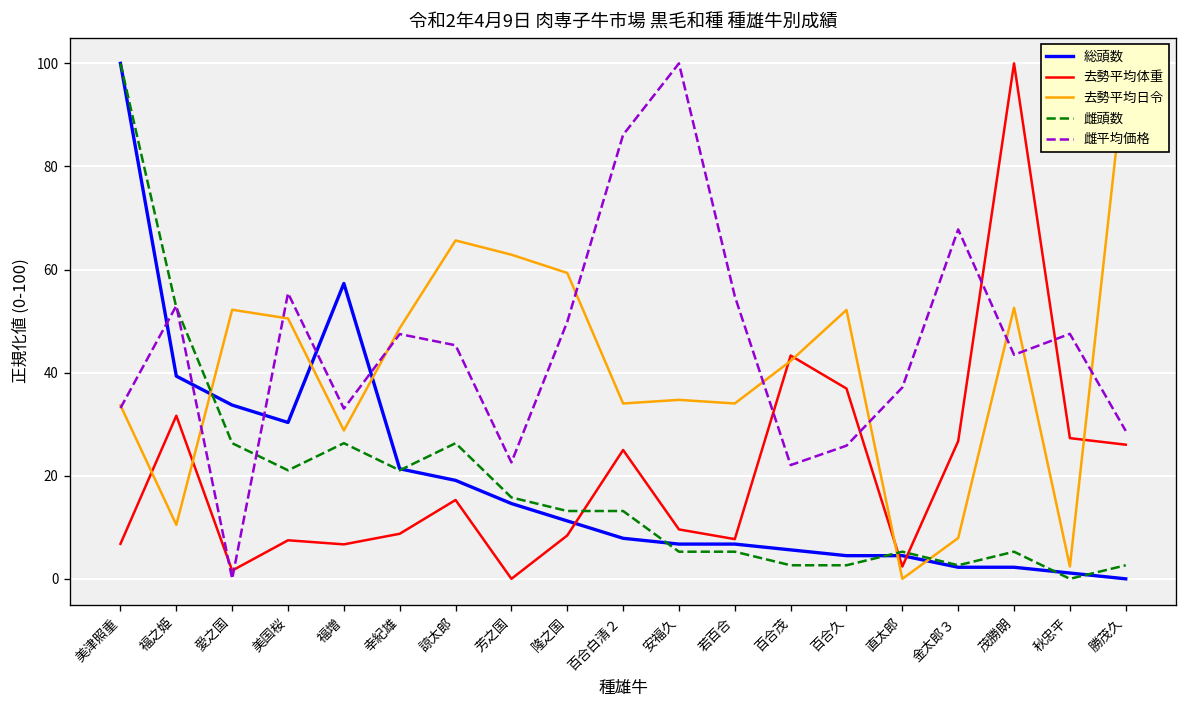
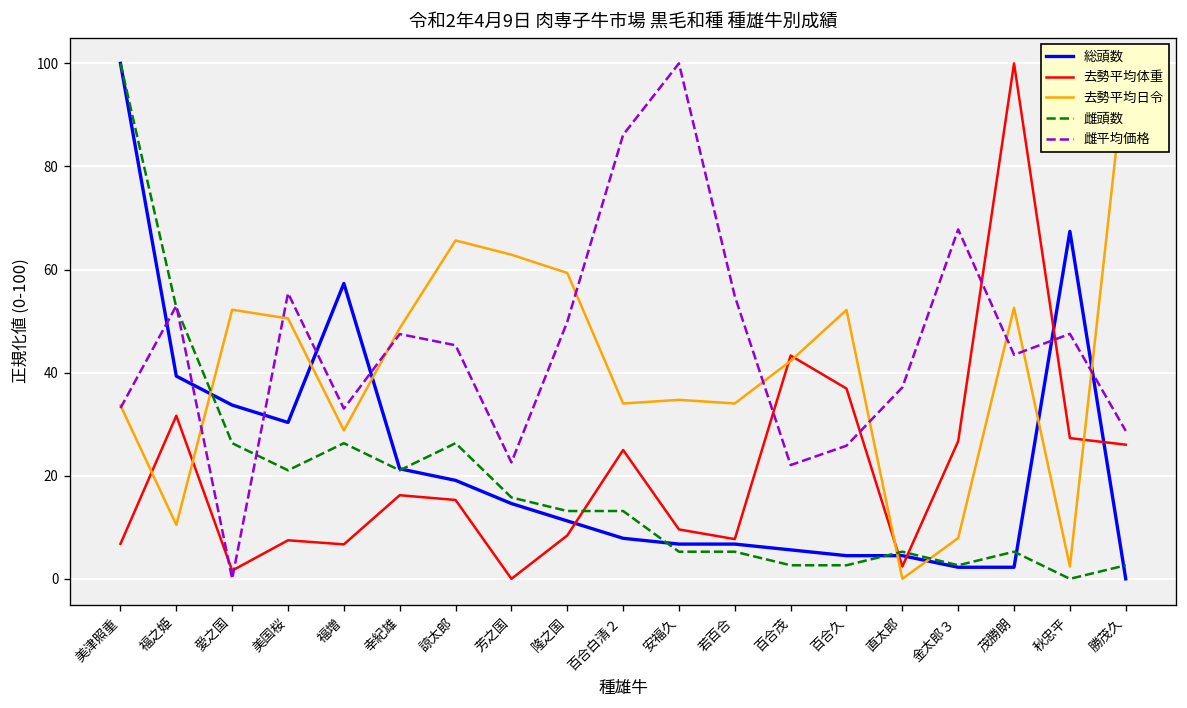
去勢平均体重, 幸紀雄: 9 -> 16
総頭数, 秋忠平: 1 -> 67
